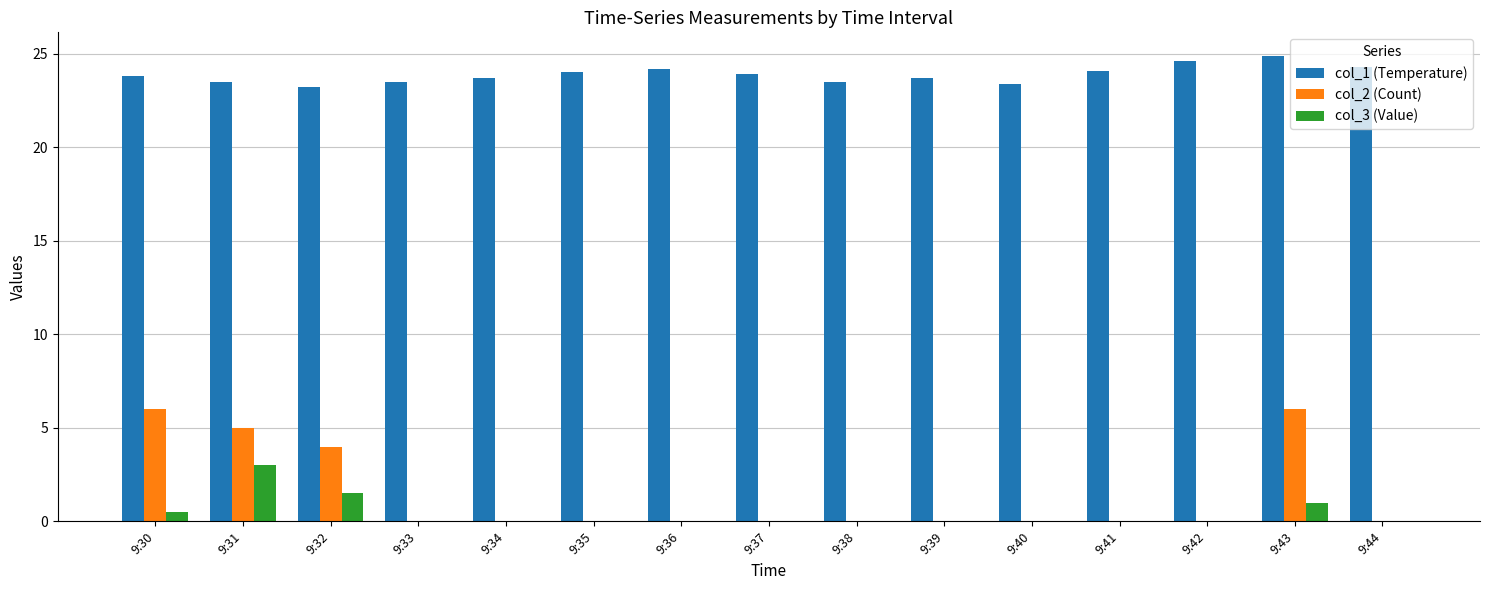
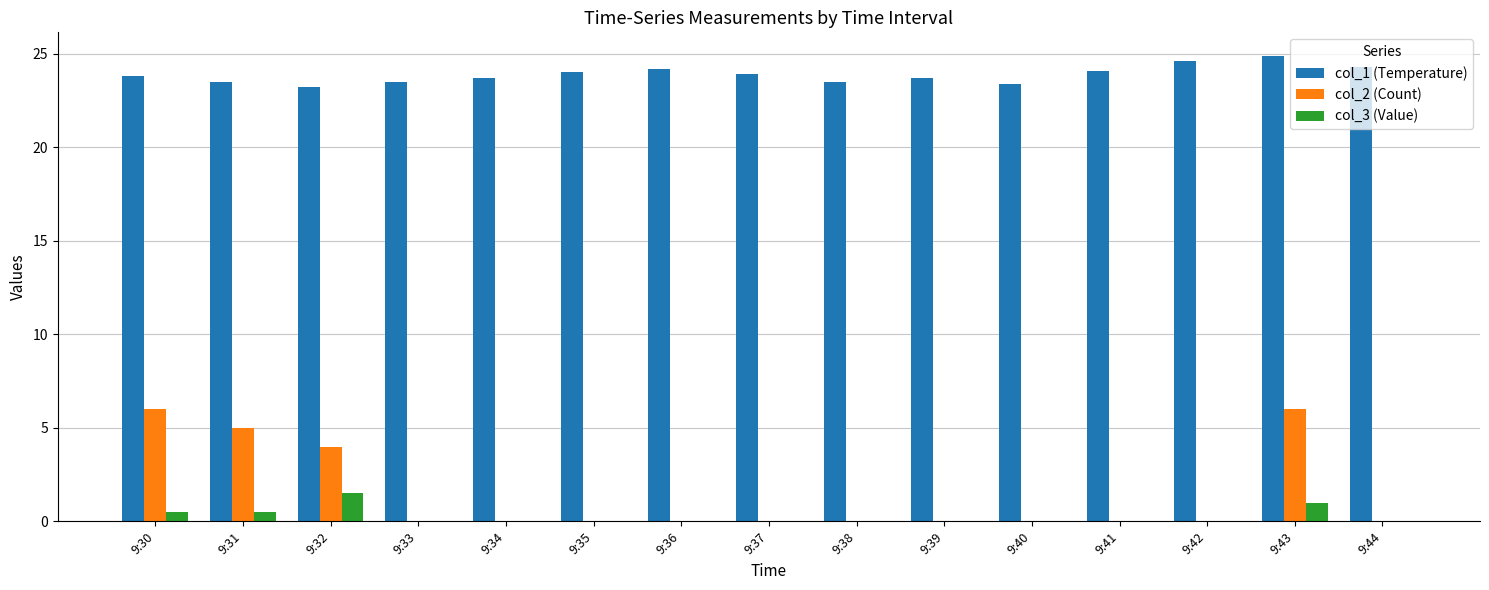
col_3 (Value), 9:31: 3.0 -> 0.5
